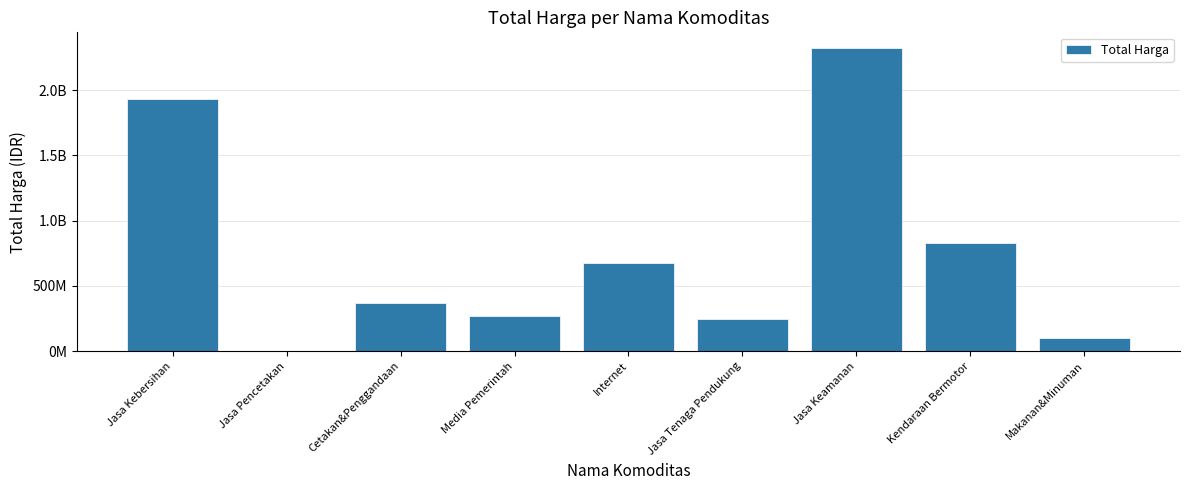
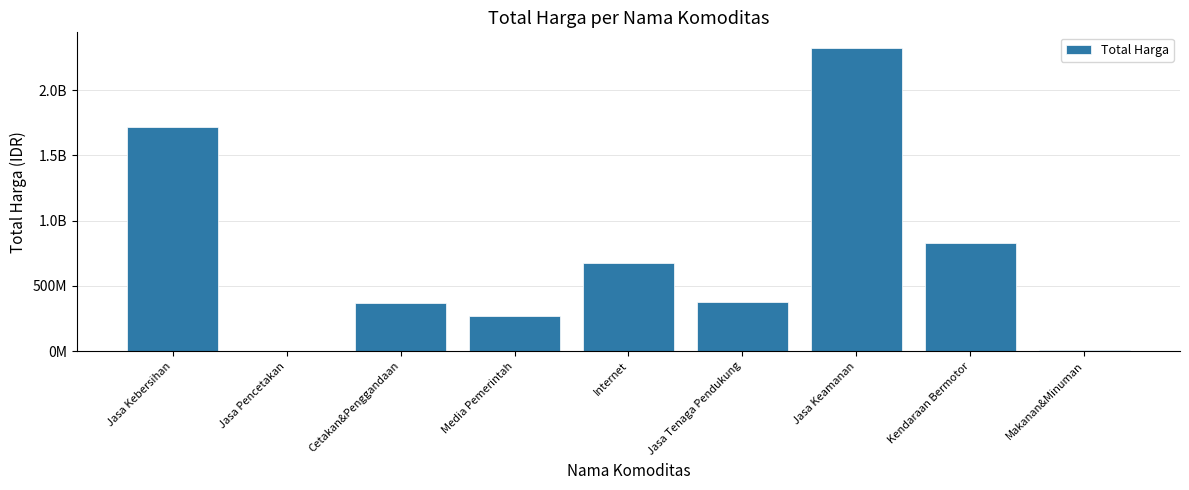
Jasa Kebersihan: 1930000000 -> 1720000000
Jasa Tenaga Pendukung: 250000000 -> 380000000
Makanan&Minuman: 100000000 -> 10000000
